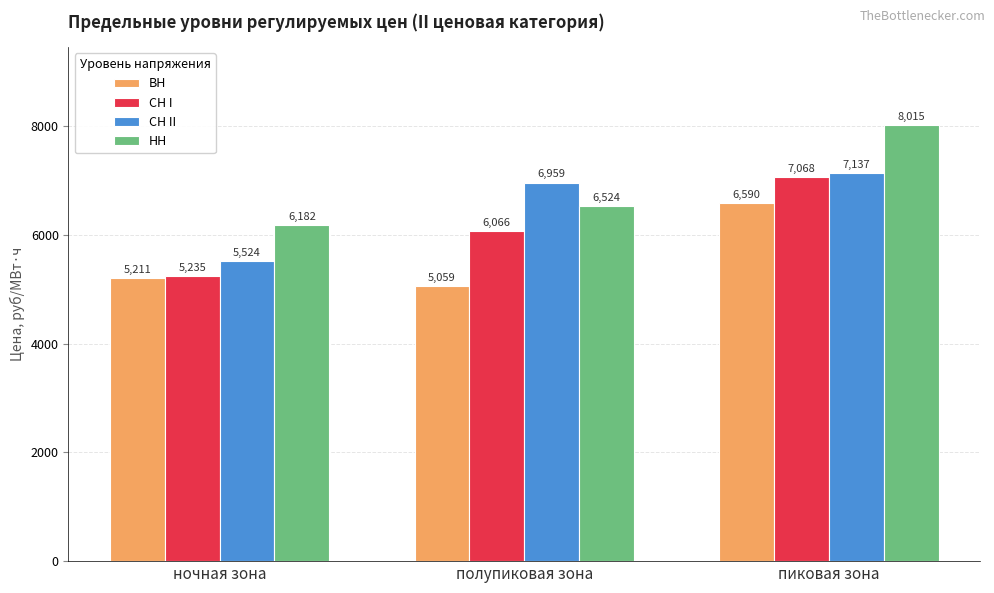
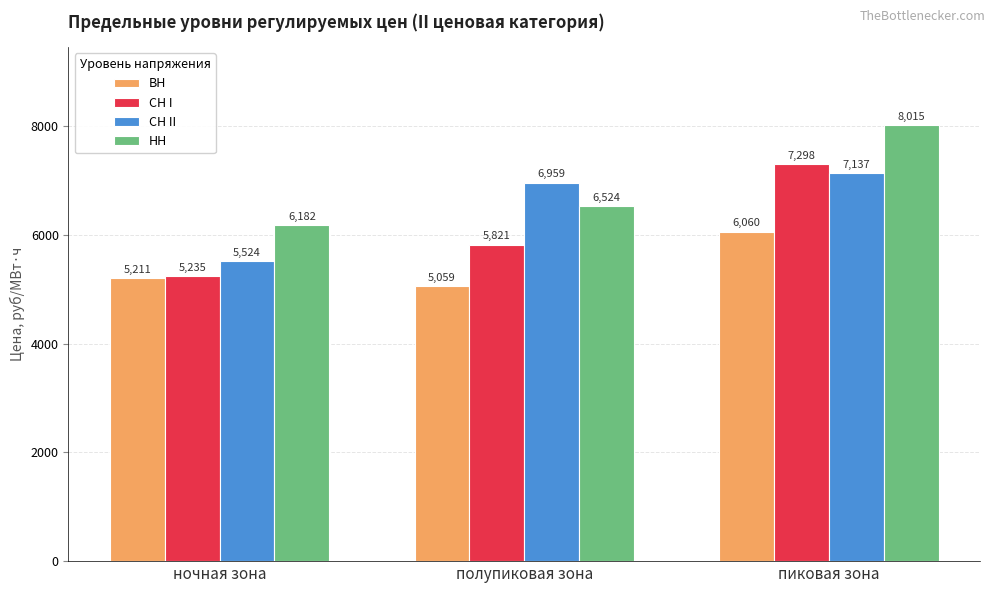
СН I, полупиковая зона: 6,066 -> 5,821
ВН, пиковая зона: 6,590 -> 6,060
СН I, пиковая зона: 7,068 -> 7,298
